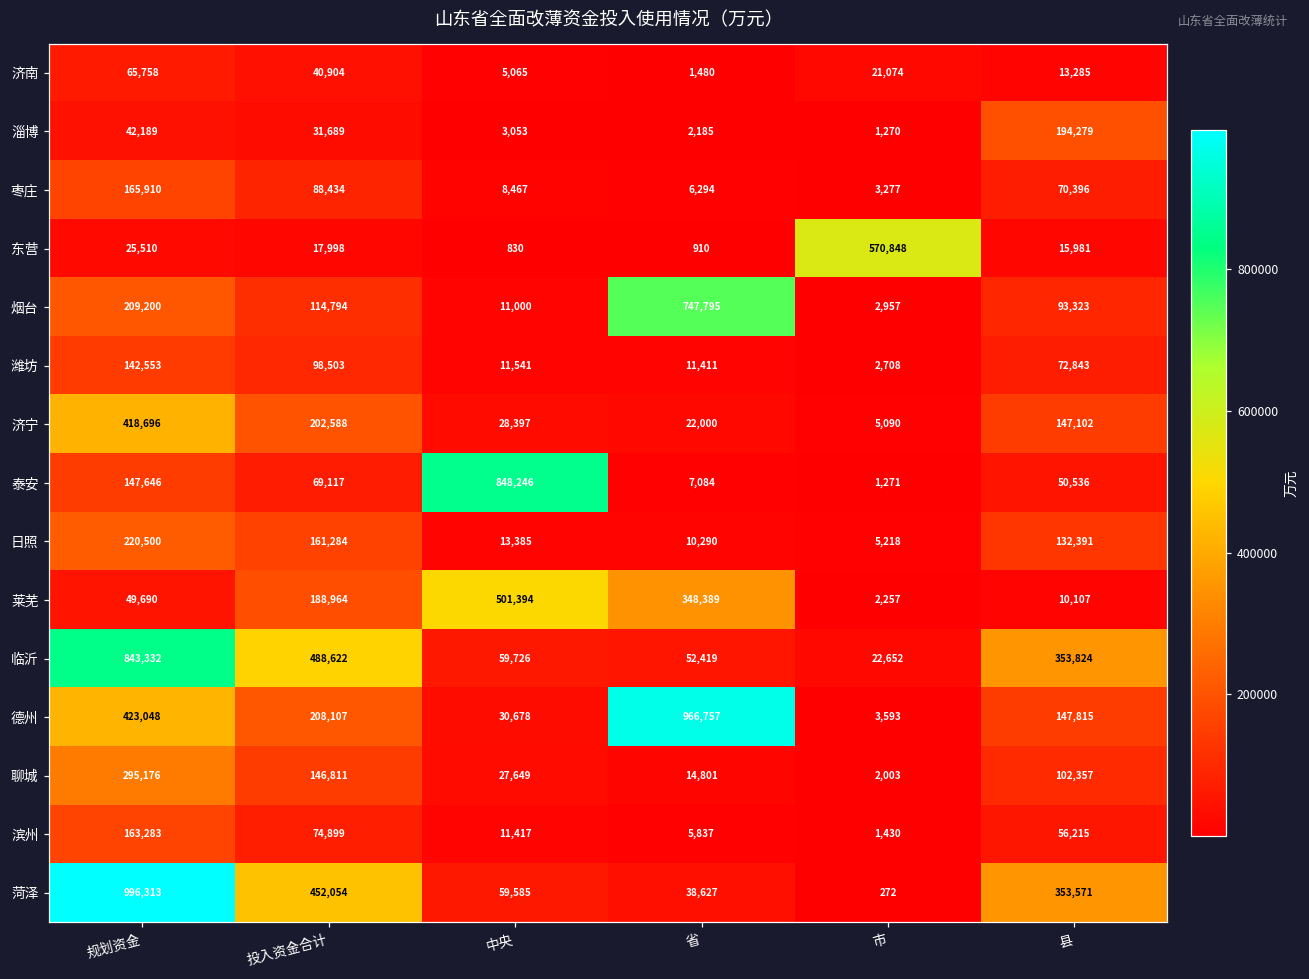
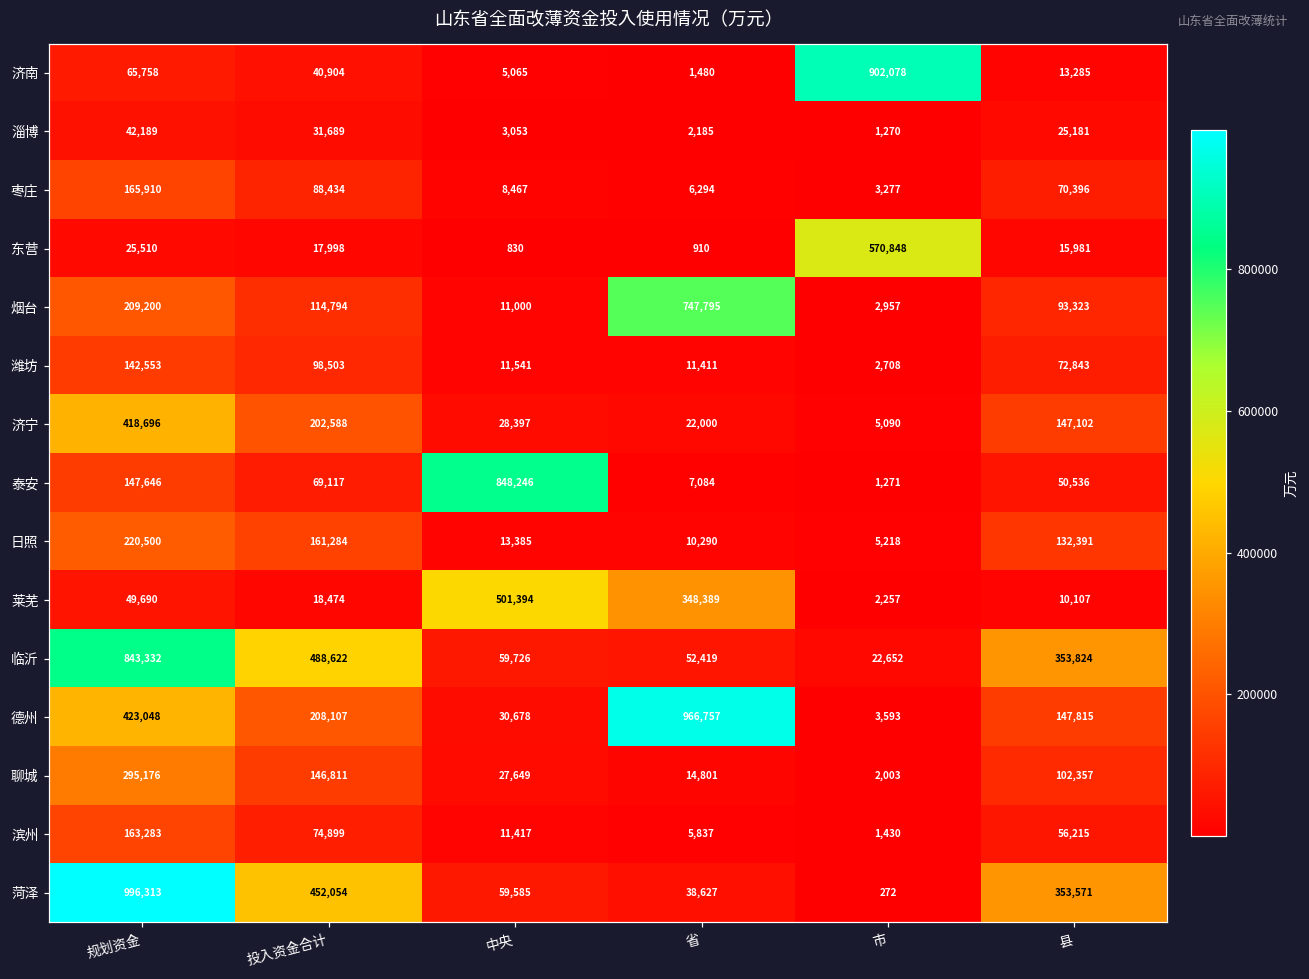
济南, 市: 21,074 -> 902,078
淄博, 县: 194,279 -> 25,181
莱芜, 投入资金合计: 188,964 -> 18,474
